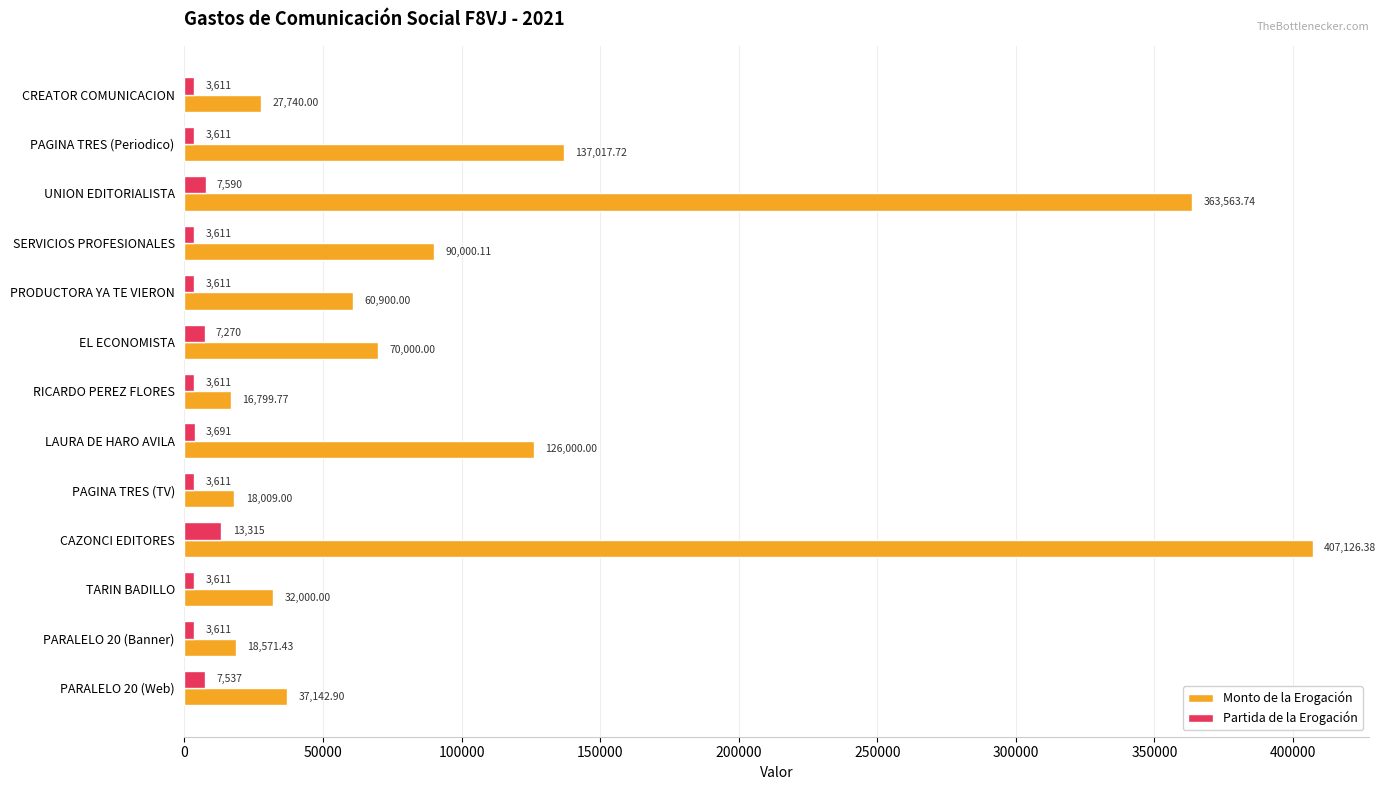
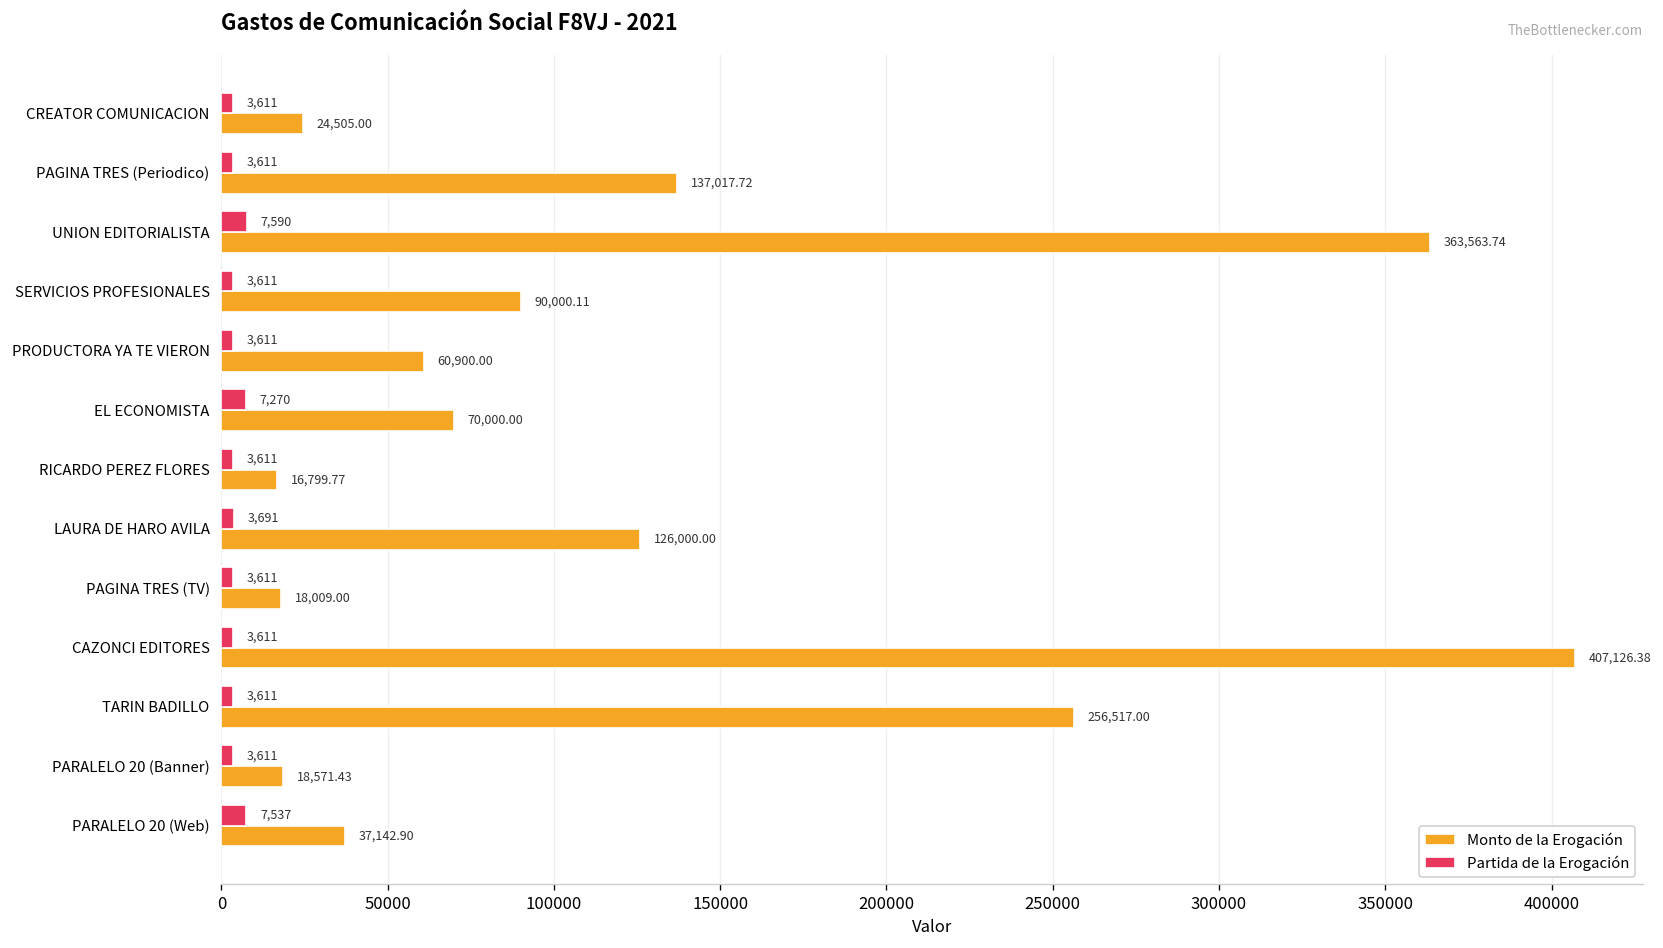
Monto de la Erogación, CREATOR COMUNICACION: 27,740.00 -> 24,505.00
Partida de la Erogación, CAZONCI EDITORES: 13,315 -> 3,611
Monto de la Erogación, TARIN BADILLO: 32,000.00 -> 256,517.00
